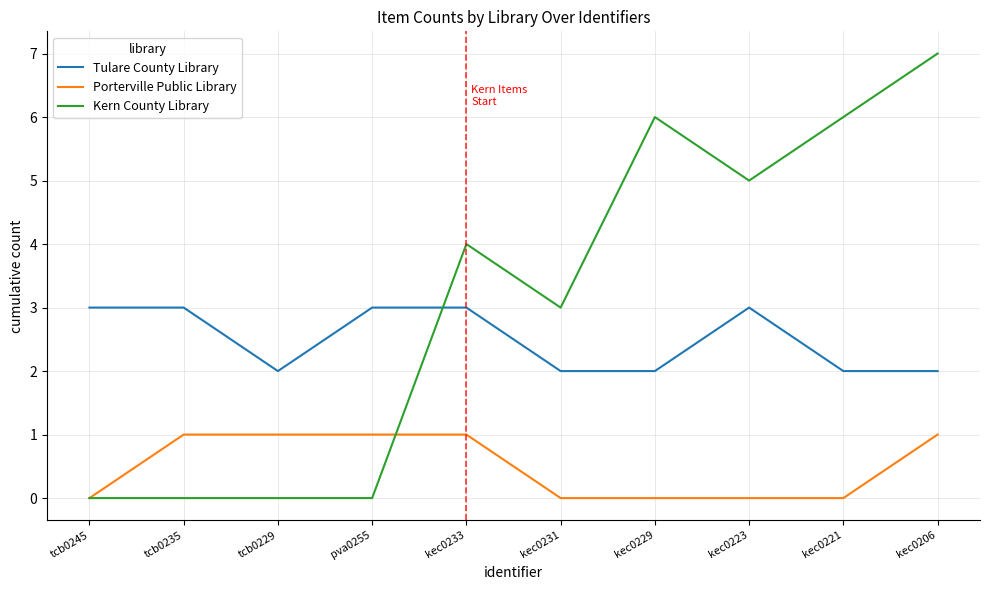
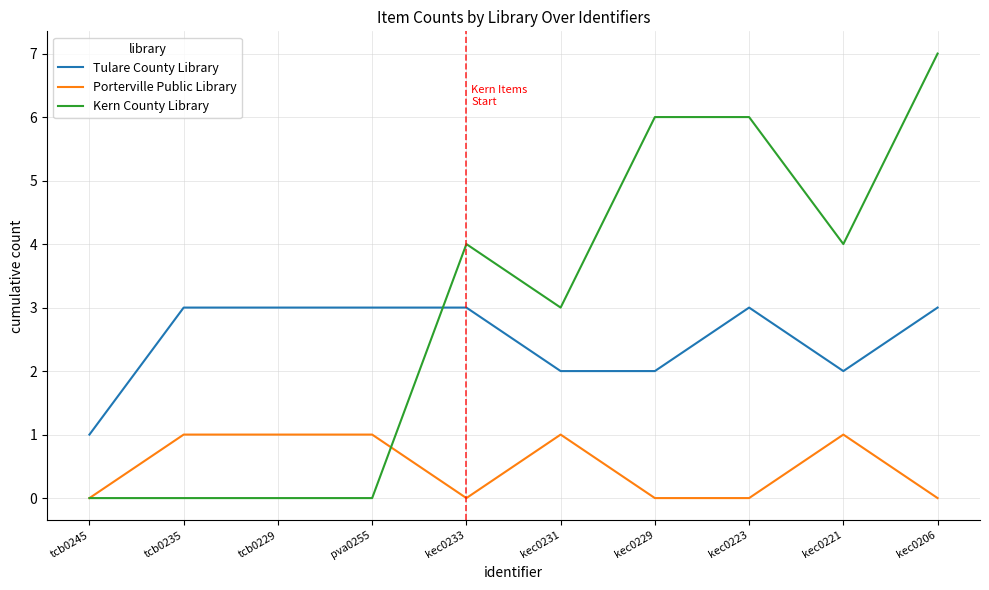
Tulare County Library, tcb0245: 3 -> 1
Tulare County Library, tcb0229: 2 -> 3
Porterville Public Library, kec0233: 1 -> 0
Porterville Public Library, kec0231: 0 -> 1
Kern County Library, kec0223: 5 -> 6
Porterville Public Library, kec0221: 0 -> 1
Kern County Library, kec0221: 6 -> 4
Tulare County Library, kec0206: 2 -> 3
Porterville Public Library, kec0206: 1 -> 0
